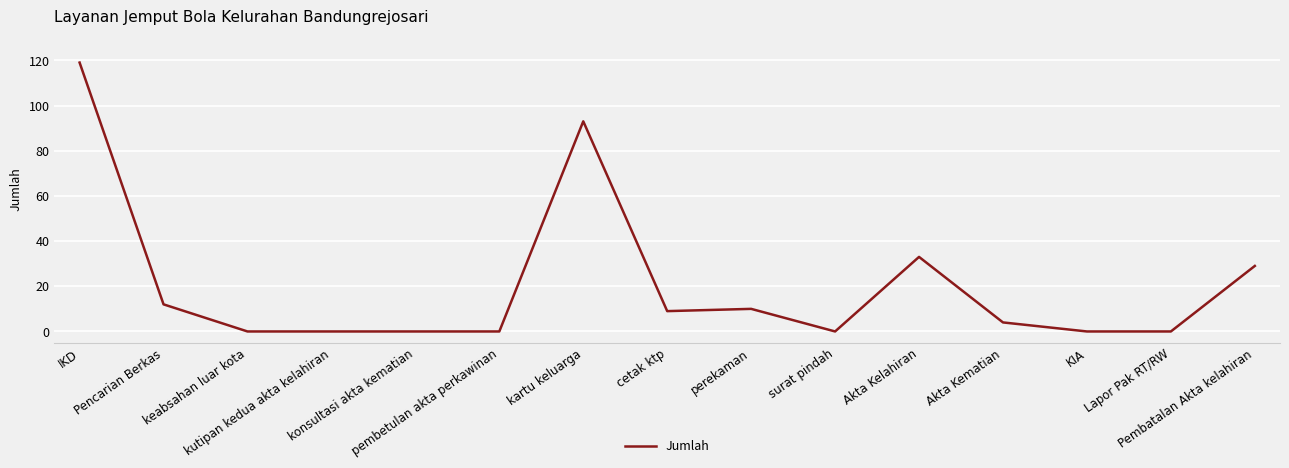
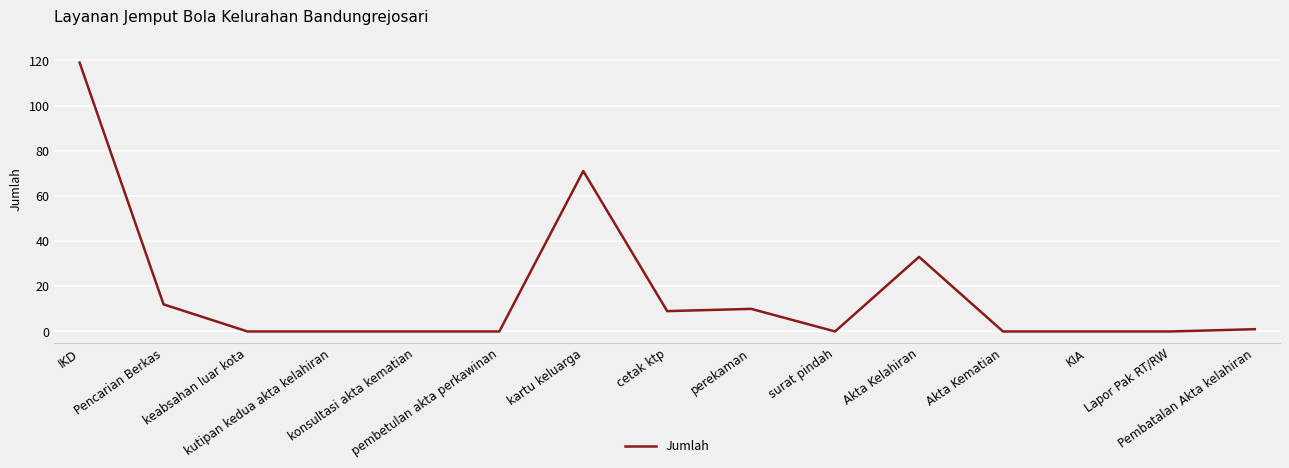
kartu keluarga: 93 -> 71
Akta Kematian: 4 -> 0
Pembatalan Akta kelahiran: 29 -> 1
